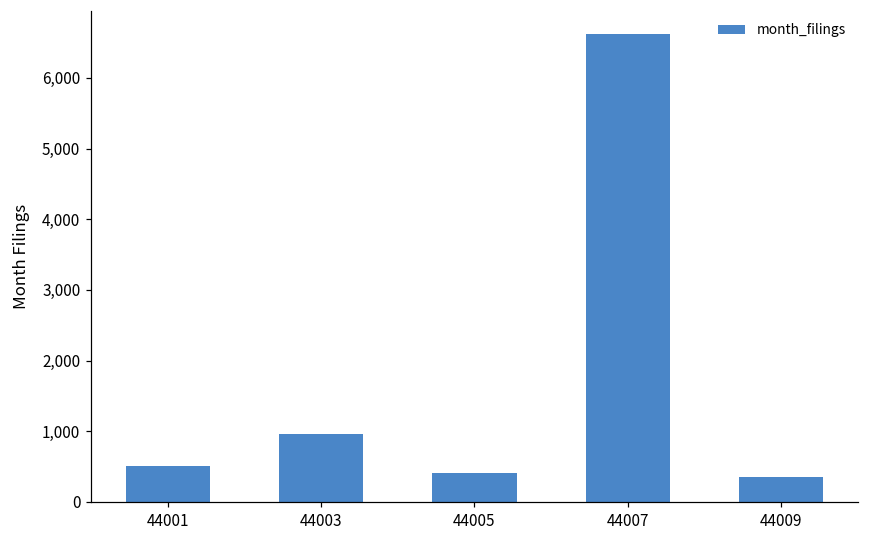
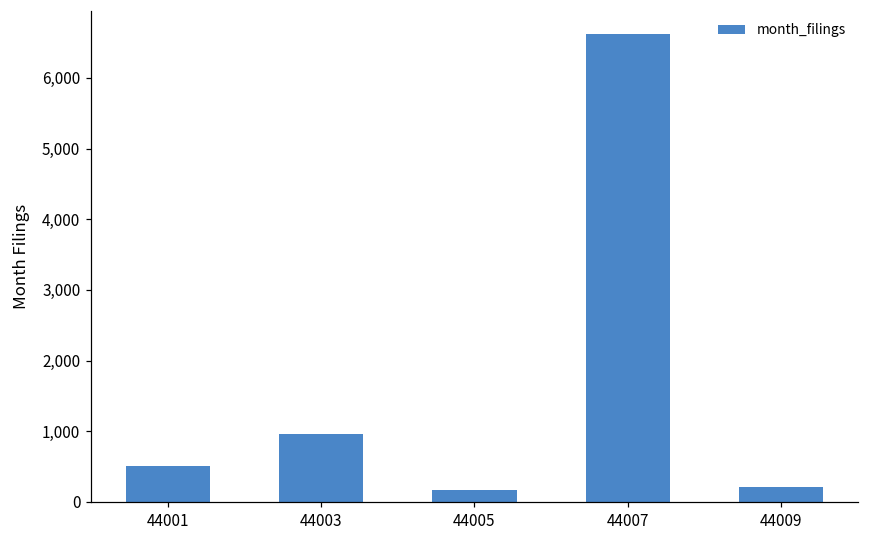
44005: 400 -> 200
44009: 400 -> 200
